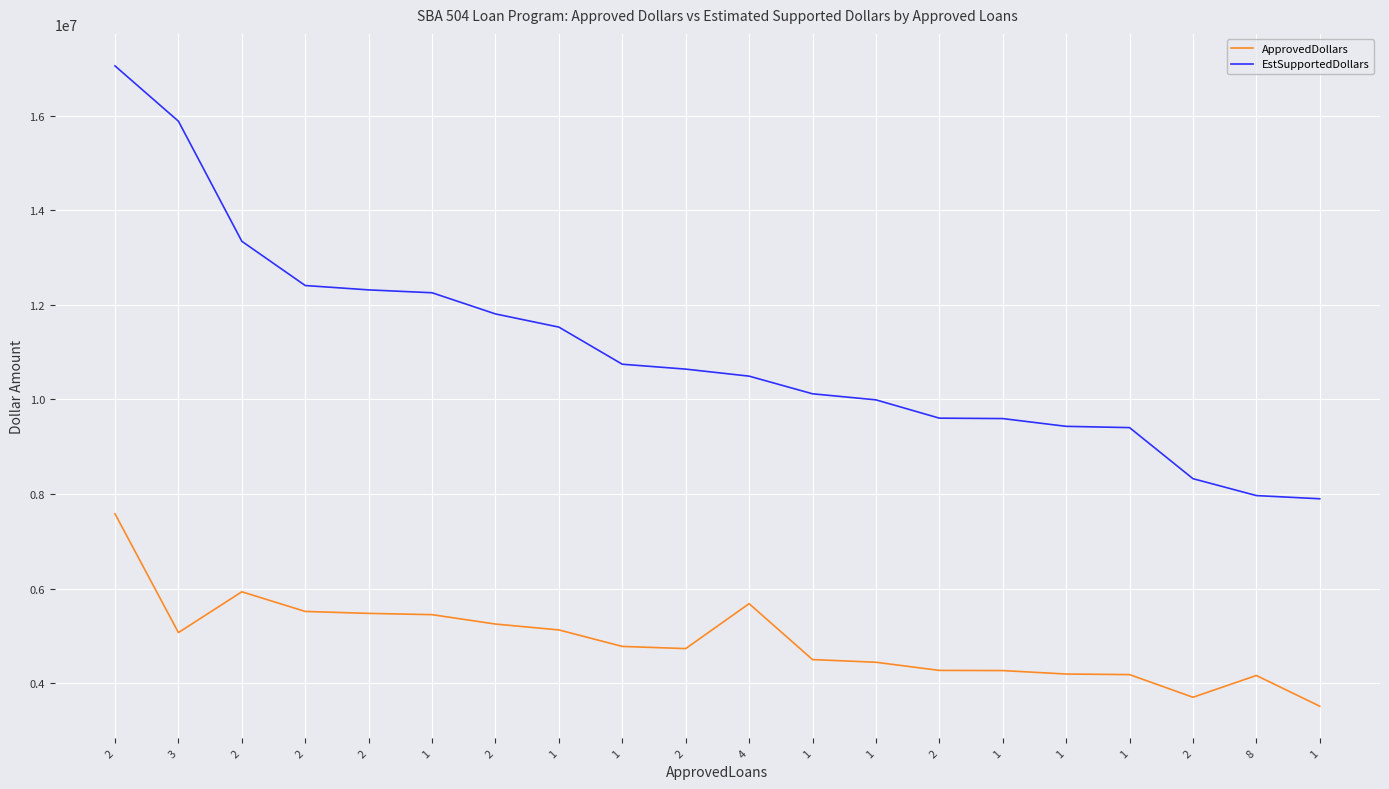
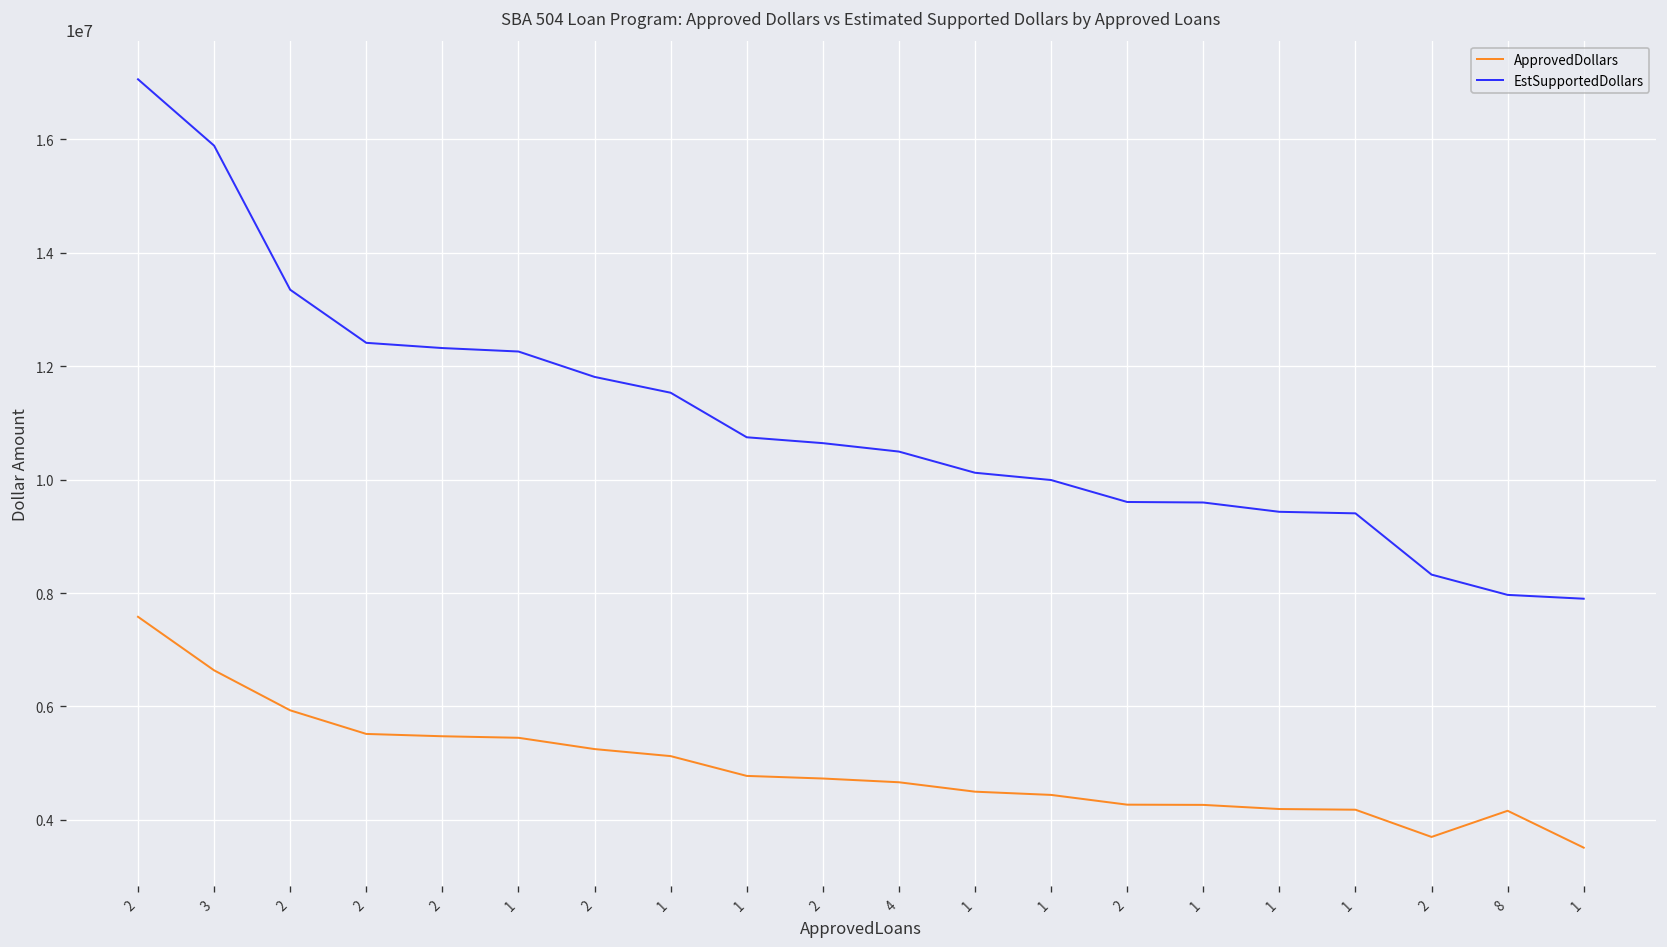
ApprovedDollars, 3: 5100000 -> 6600000
ApprovedDollars, 4: 5700000 -> 4700000
